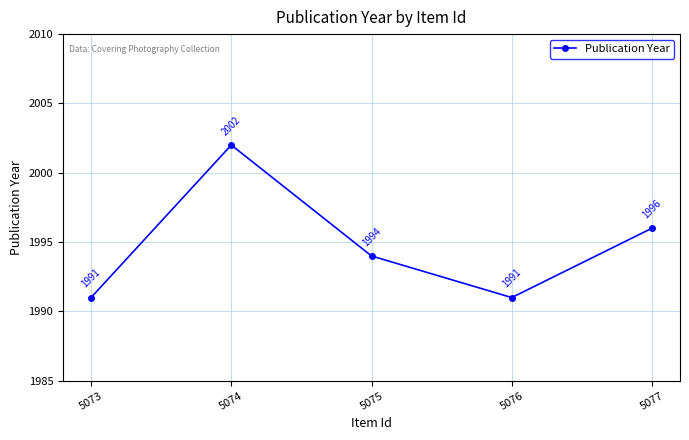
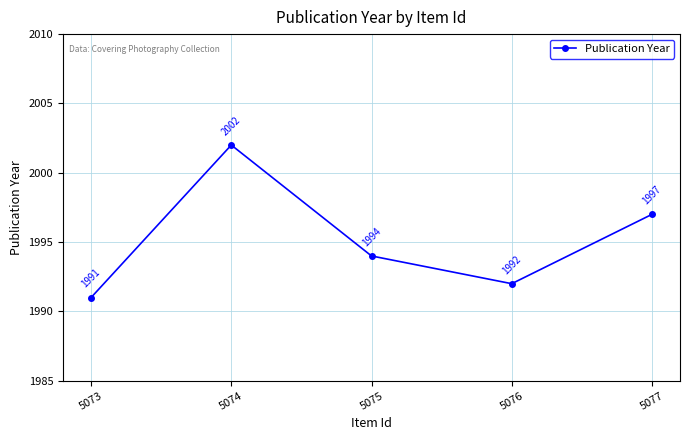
5076: 1991 -> 1992
5077: 1996 -> 1997
